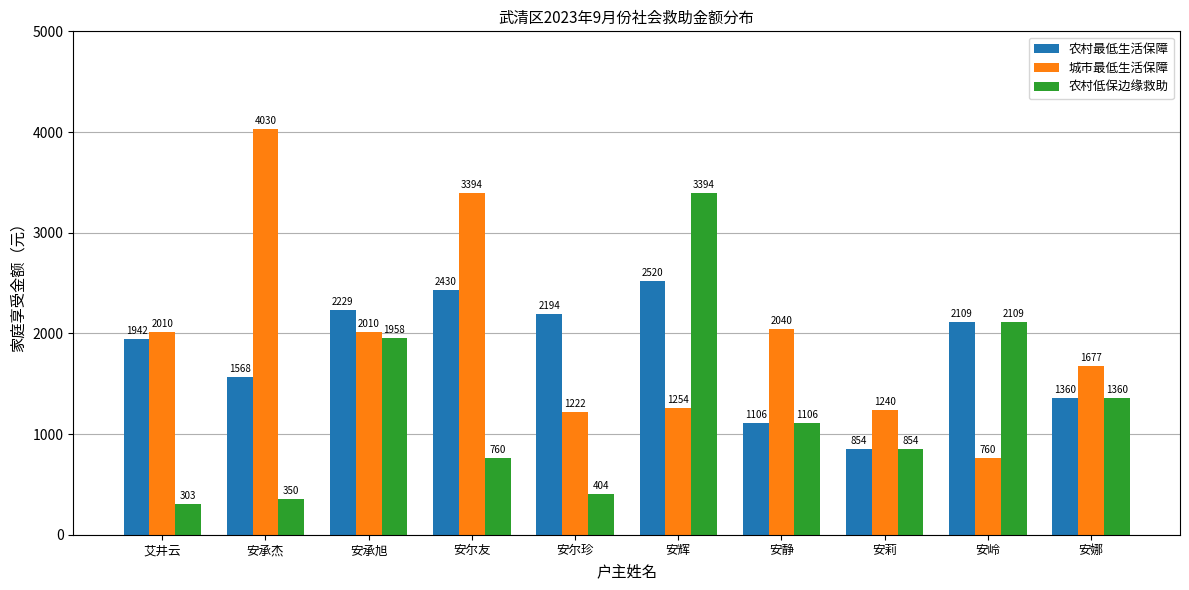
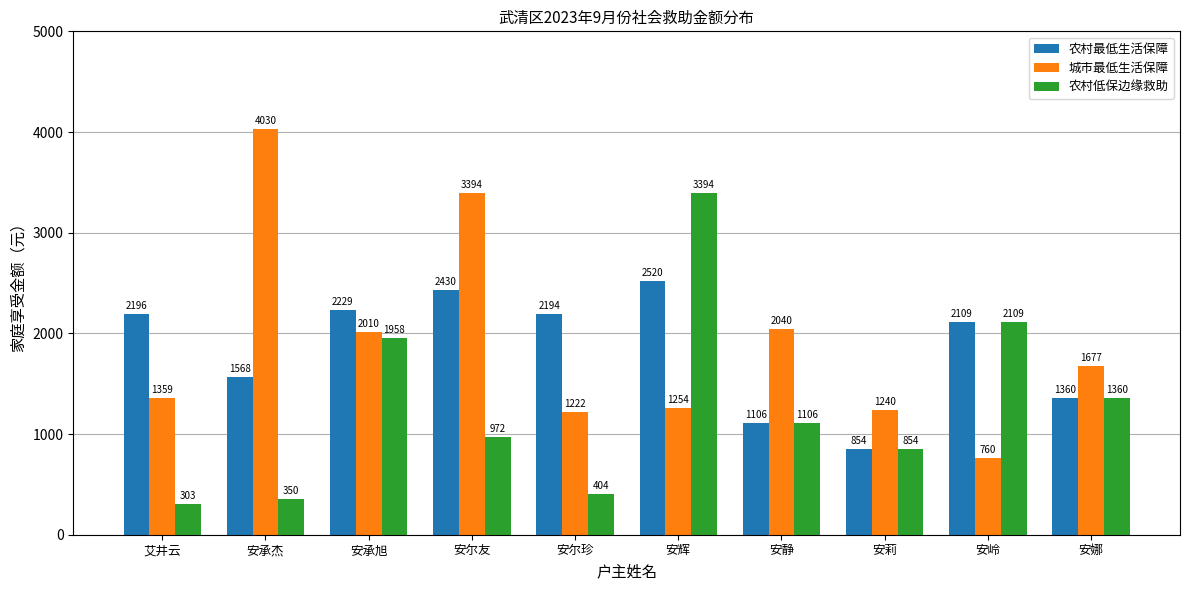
农村最低生活保障, 艾井云: 1942 -> 2196
城市最低生活保障, 艾井云: 2010 -> 1359
农村低保边缘救助, 安尔友: 760 -> 972
